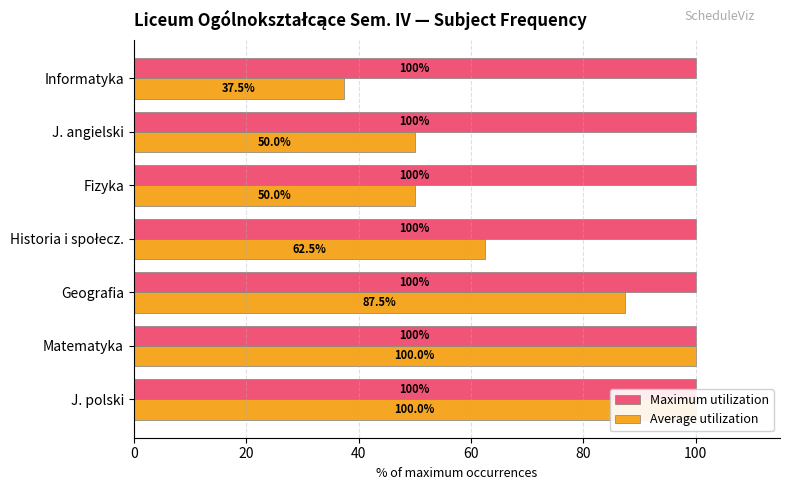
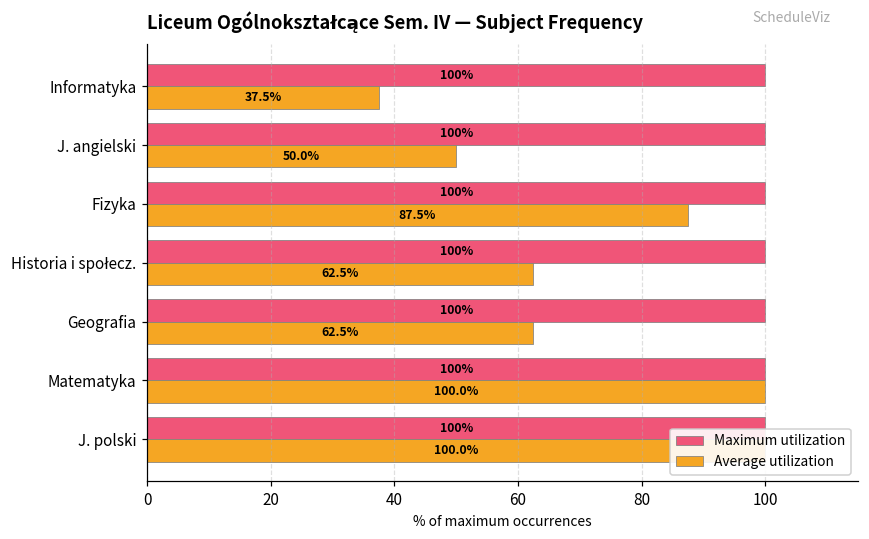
Average utilization, Fizyka: 50.0% -> 87.5%
Average utilization, Geografia: 87.5% -> 62.5%
